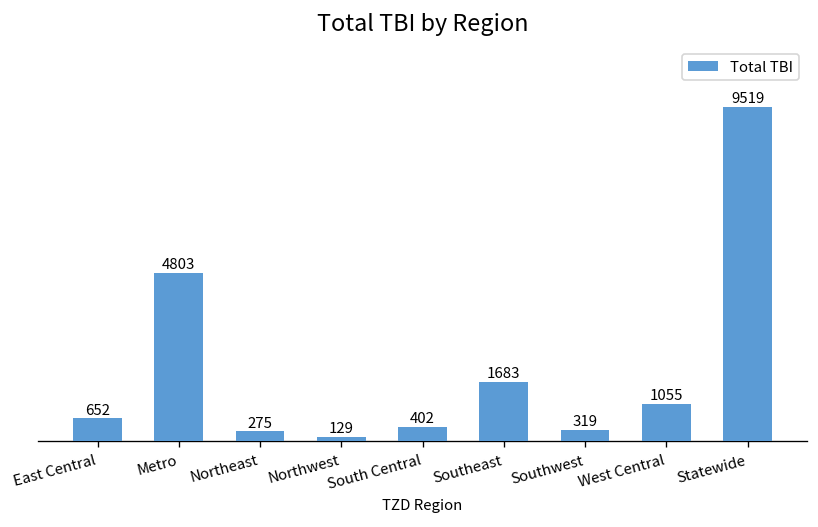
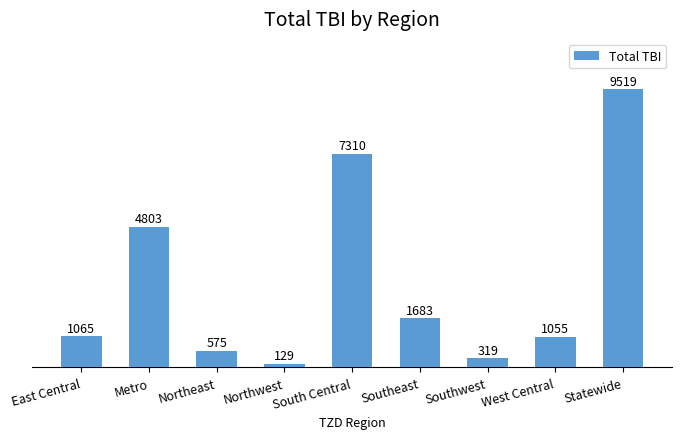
East Central: 652 -> 1065
Northeast: 275 -> 575
South Central: 402 -> 7310
